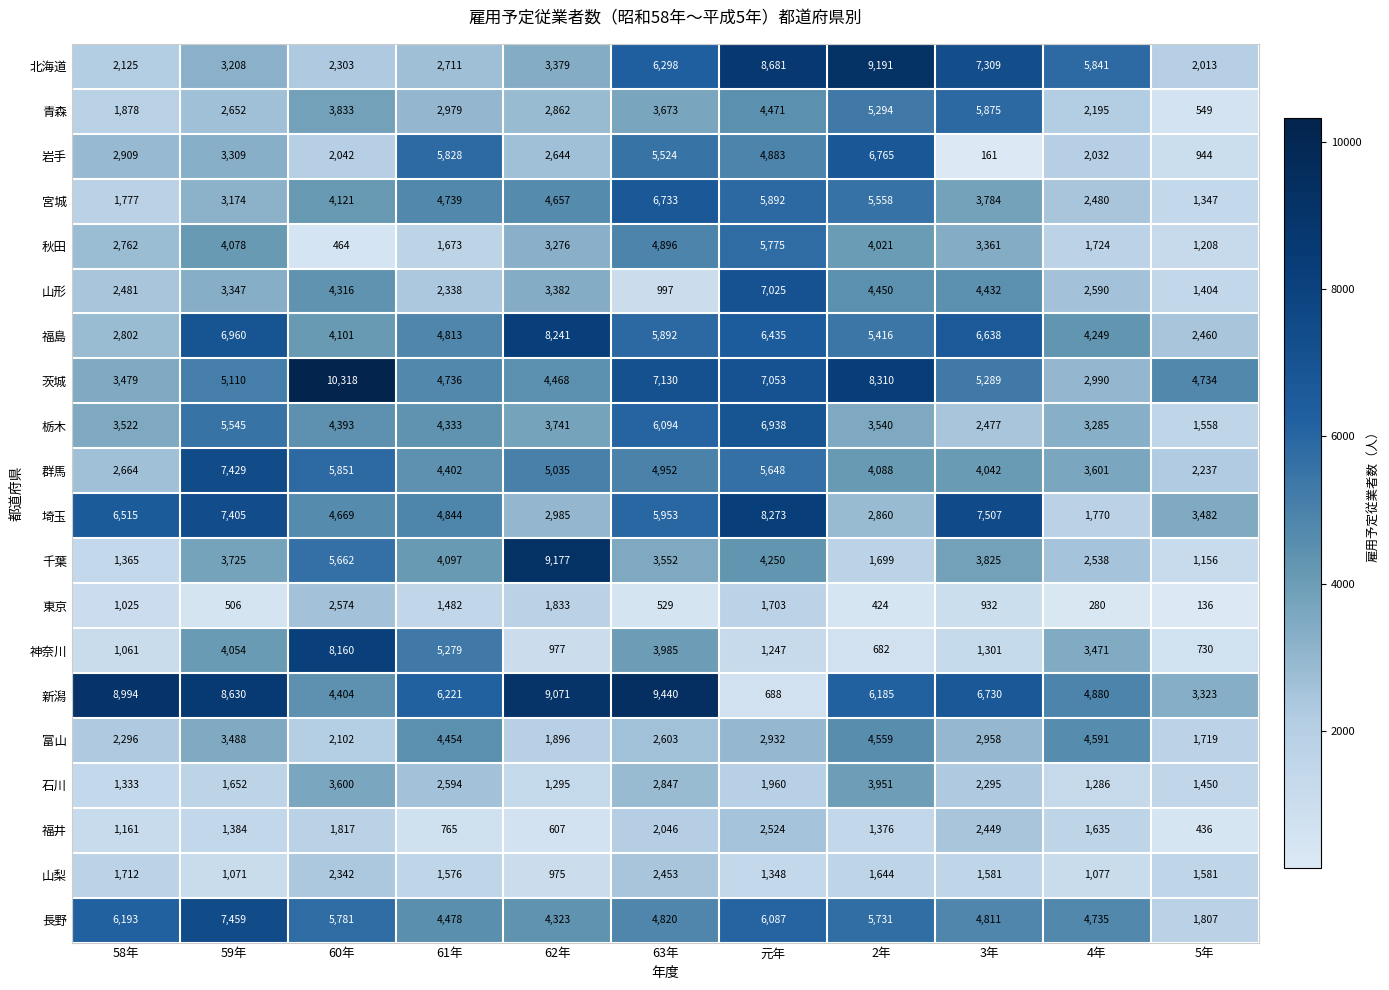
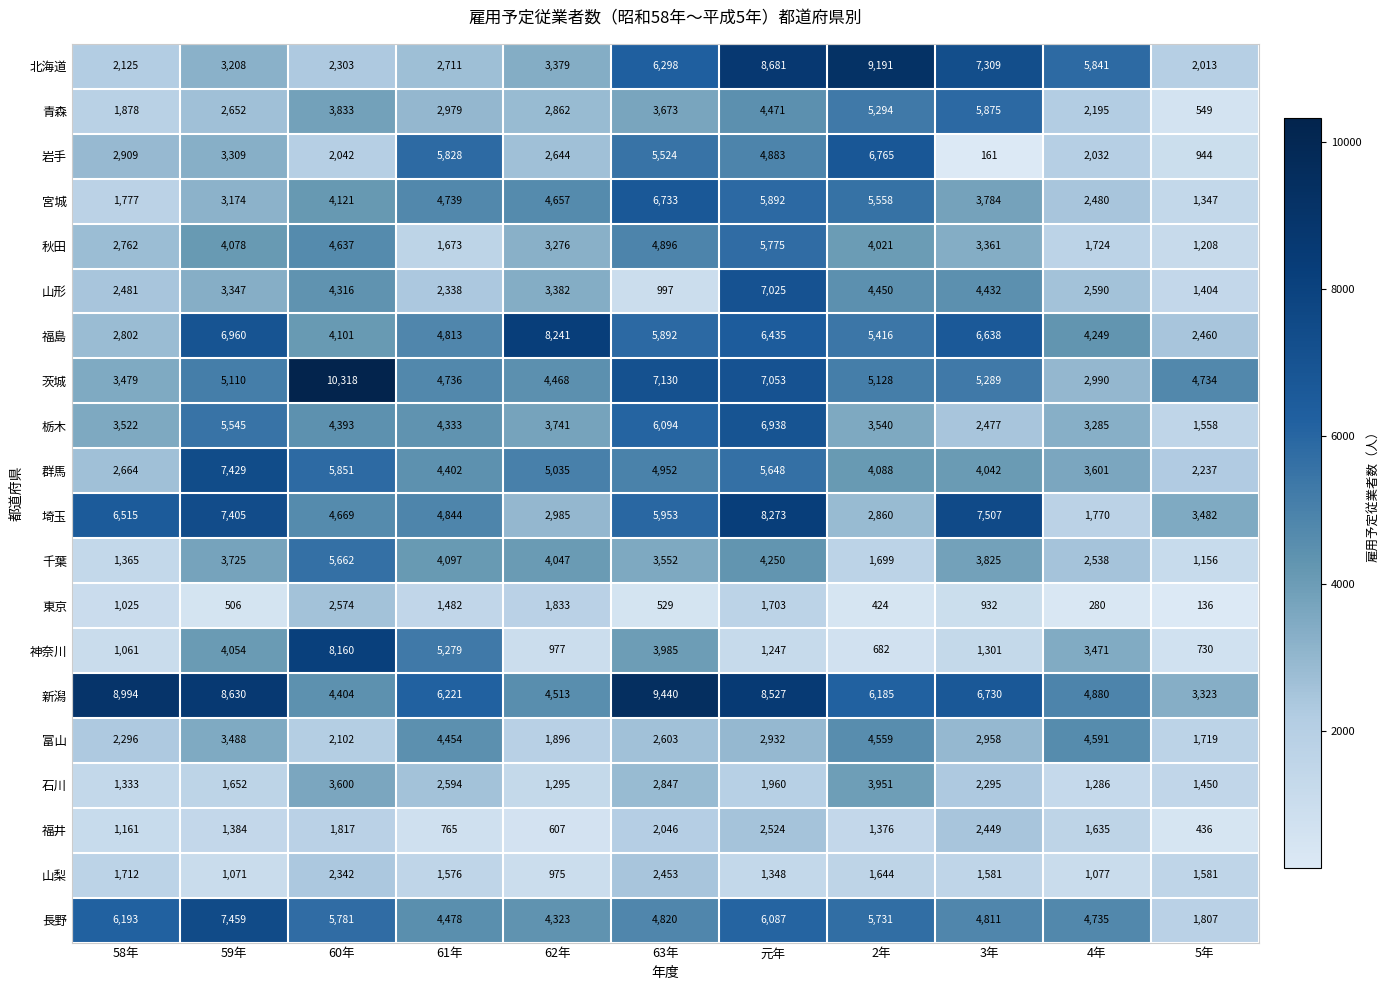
秋田, 60年: 464 -> 4,637
茨城, 2年: 8,310 -> 5,128
千葉, 62年: 9,177 -> 4,047
新潟, 62年: 9,071 -> 4,513
新潟, 元年: 688 -> 8,527
